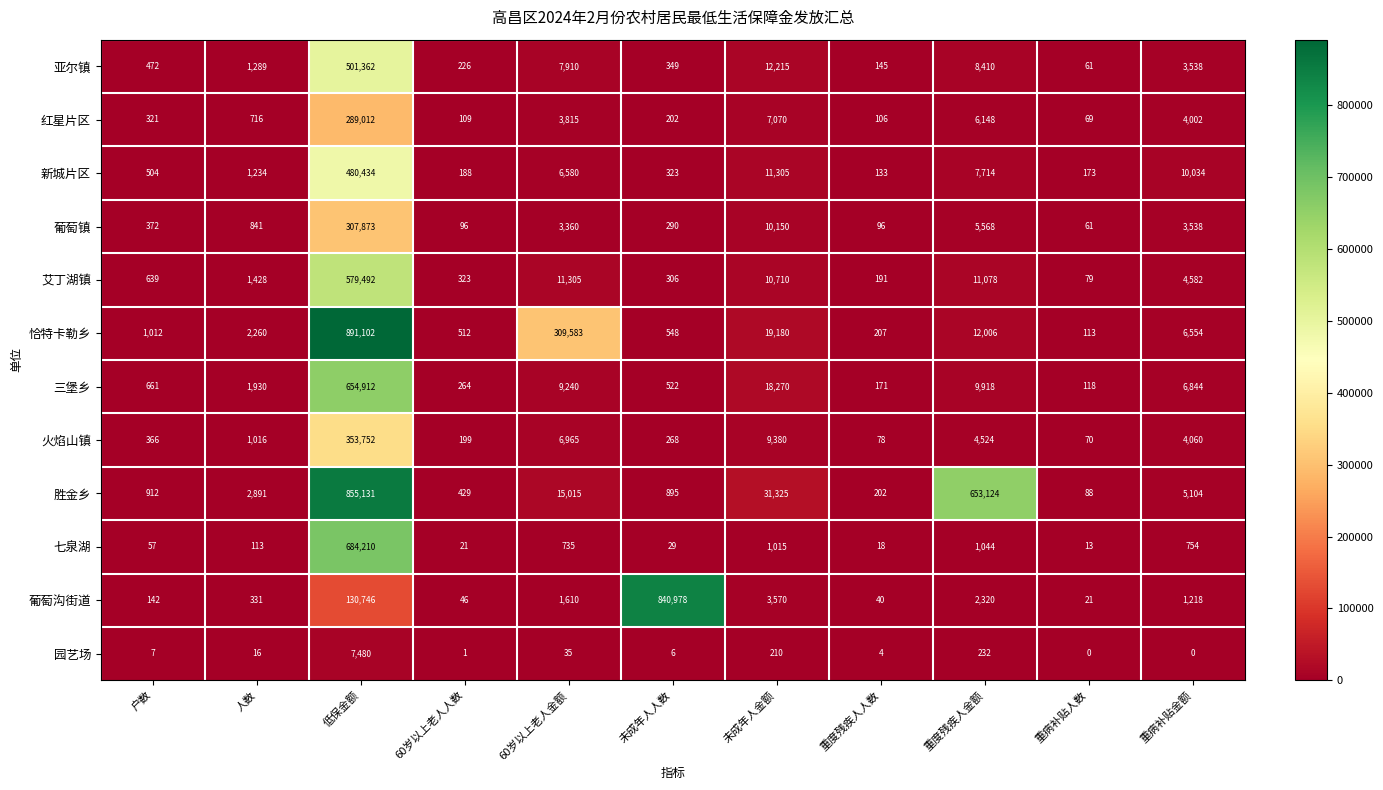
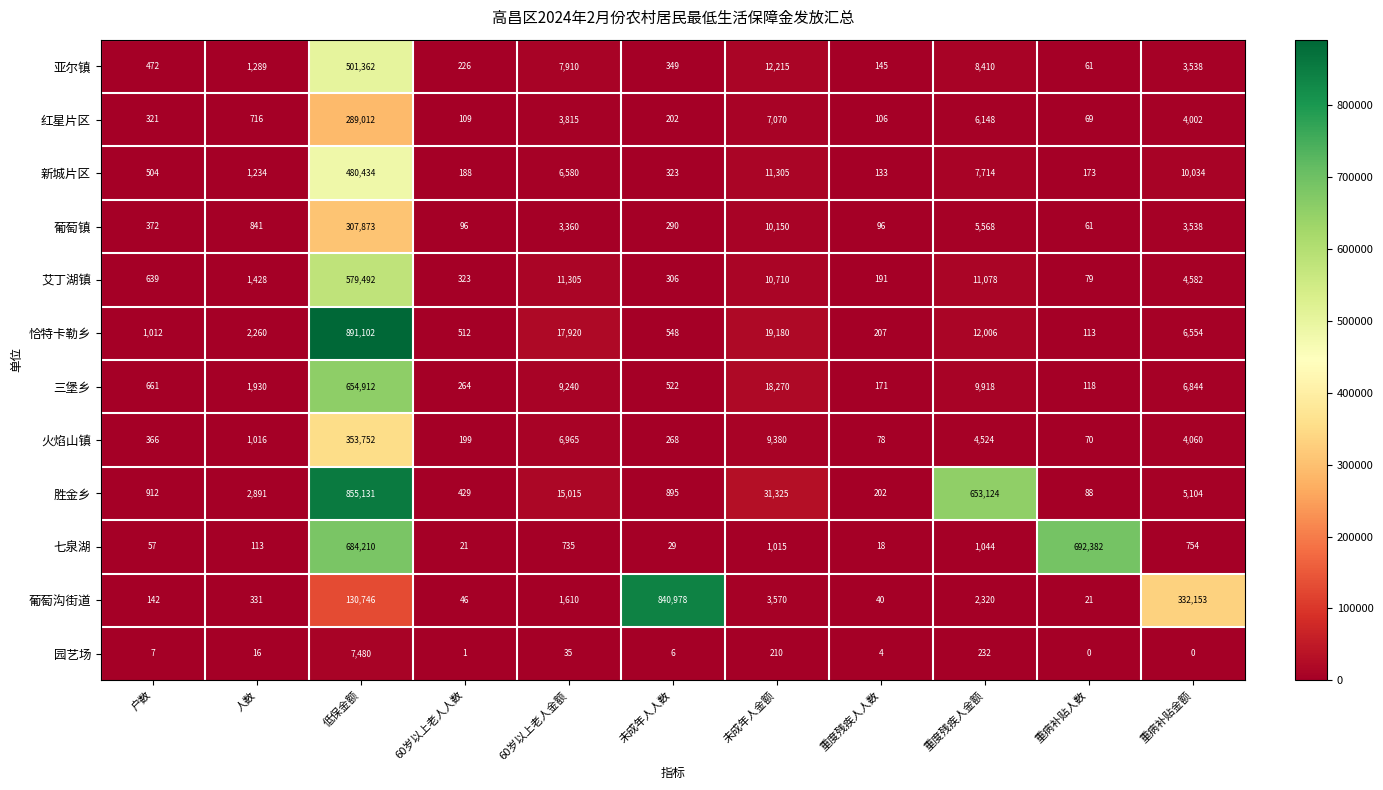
恰特卡勒乡, 60岁以上老人金额: 309,583 -> 17,920
七泉湖, 重病补贴人数: 13 -> 692,382
葡萄沟街道, 重病补贴金额: 1,218 -> 332,153
